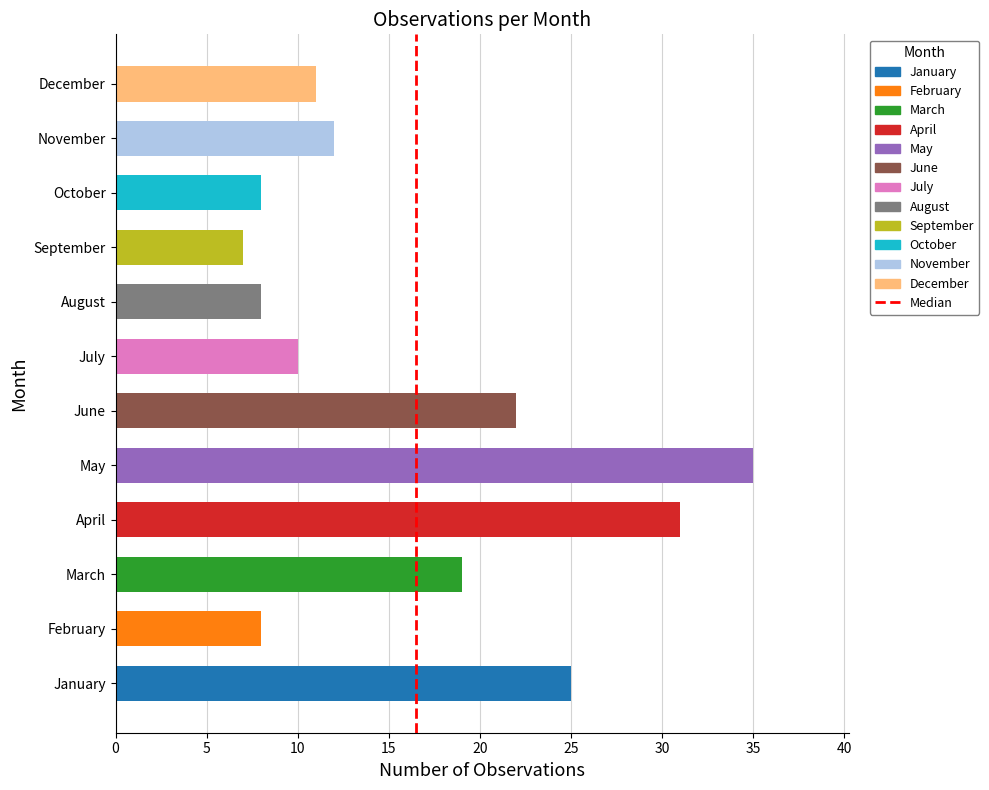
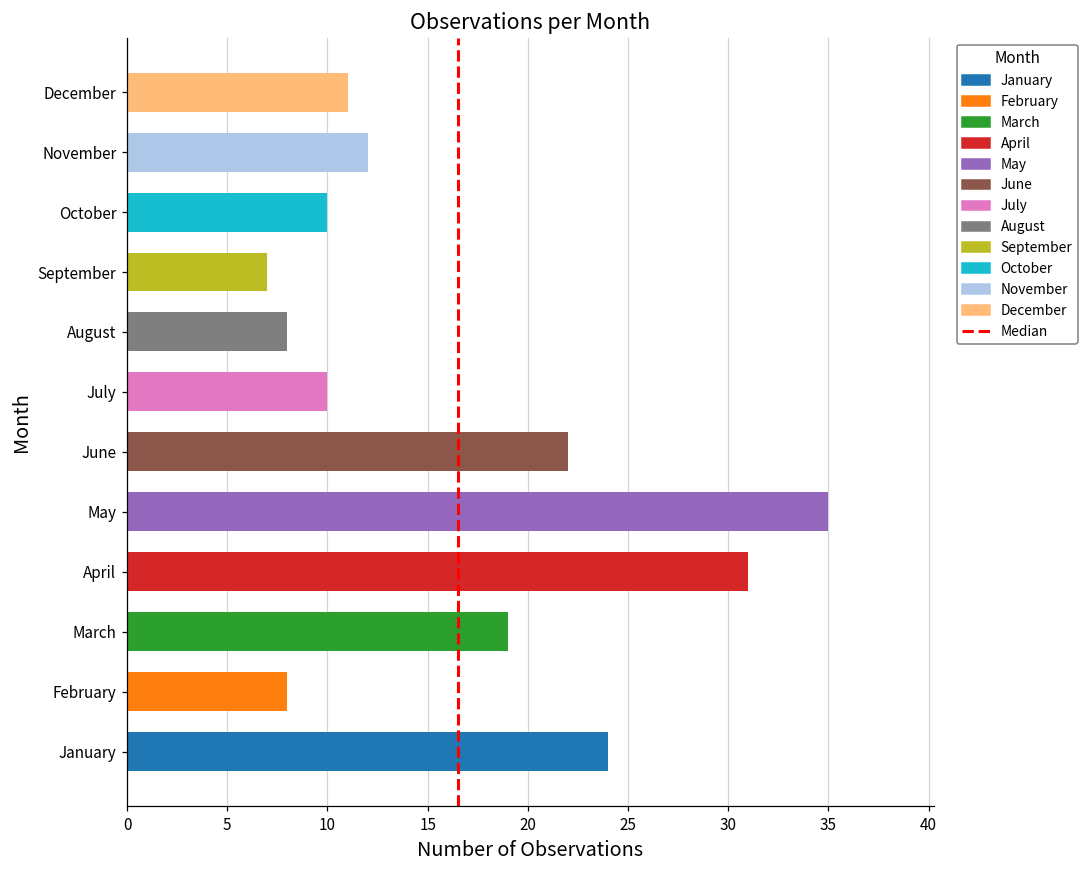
October: 8 -> 10
January: 25 -> 24
